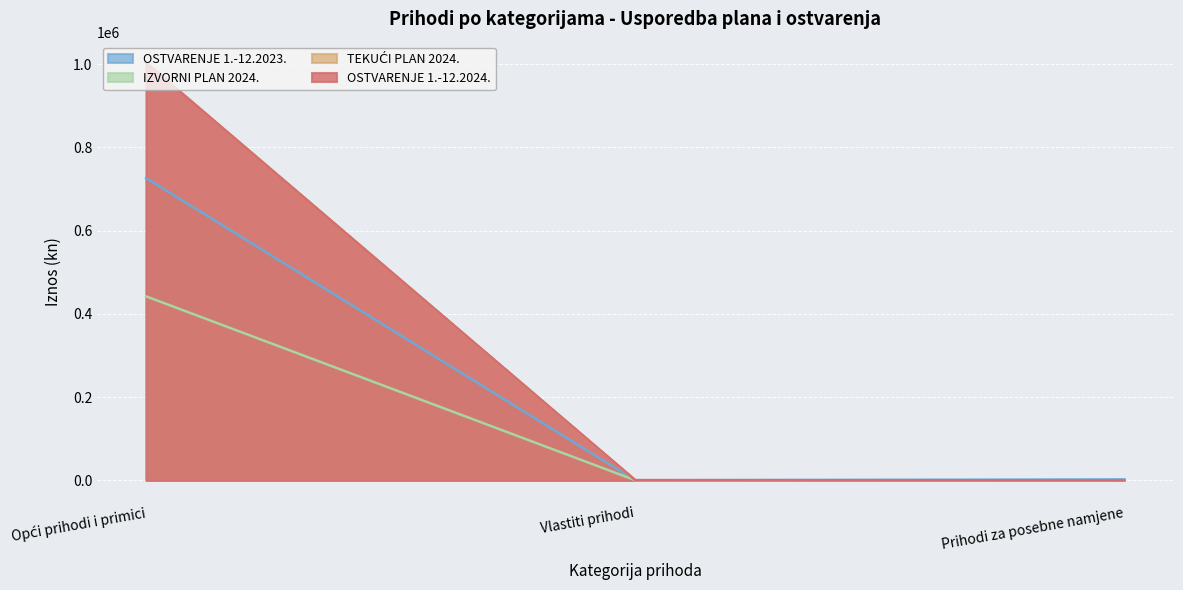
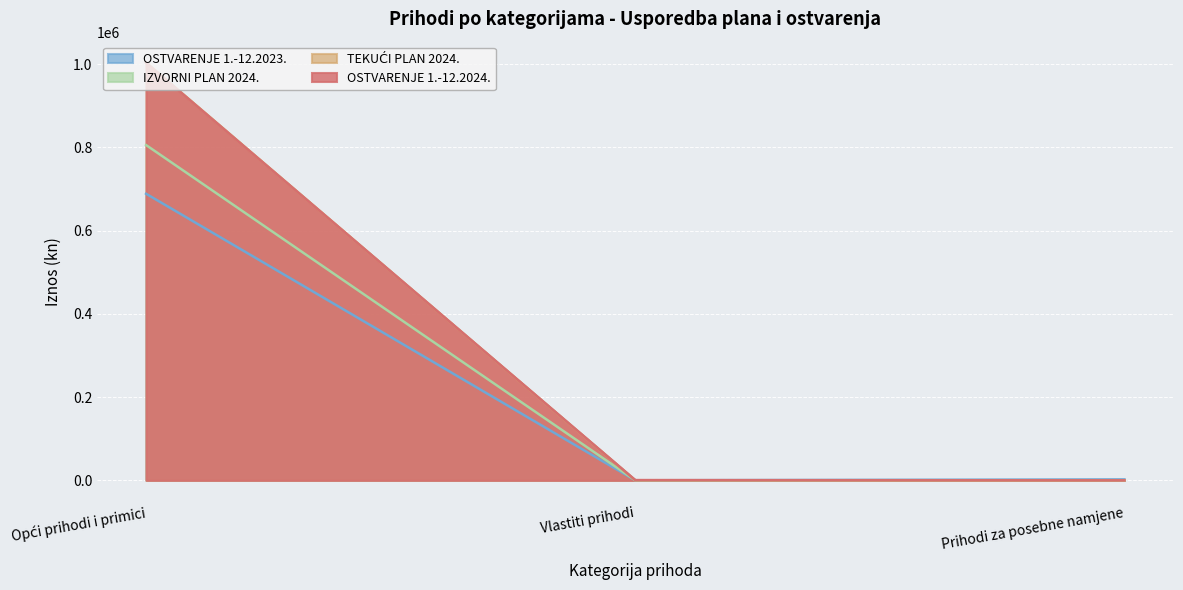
OSTVARENJE 1.-12.2023., Opći prihodi i primici: 730000 -> 690000
IZVORNI PLAN 2024., Opći prihodi i primici: 440000 -> 810000
